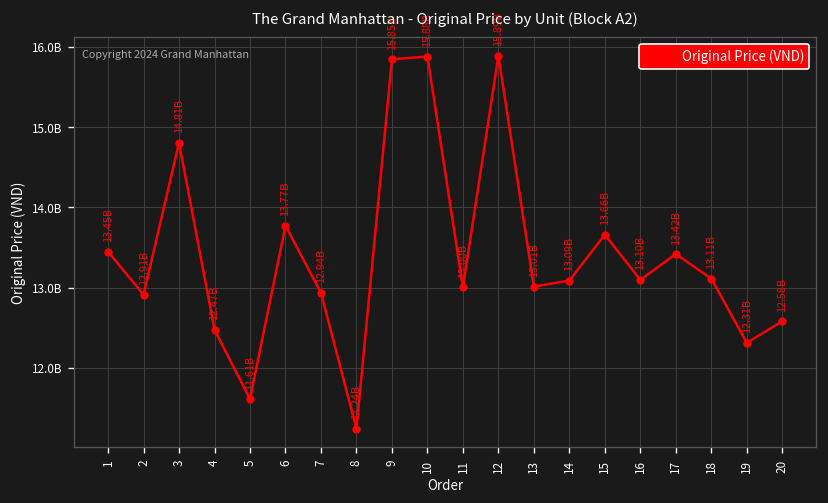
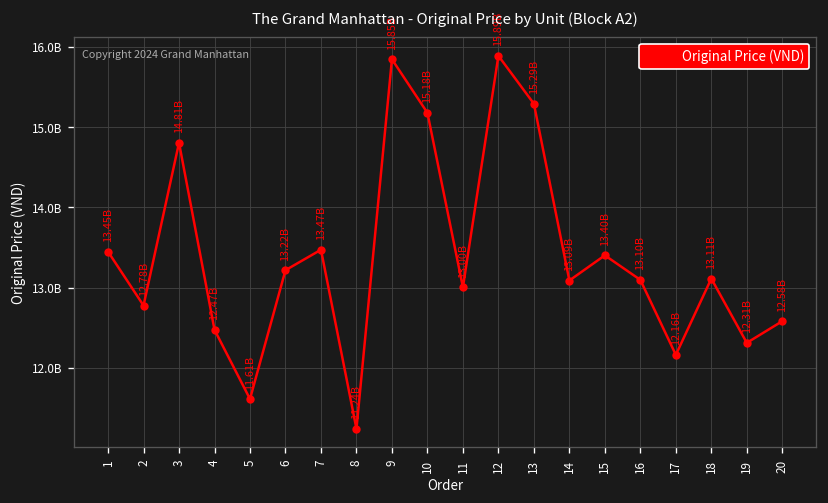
2: 12.91B -> 12.78B
6: 13.77B -> 13.22B
7: 12.94B -> 13.47B
10: 15.88B -> 15.18B
13: 13.01B -> 15.29B
15: 13.66B -> 13.40B
17: 13.42B -> 12.16B
